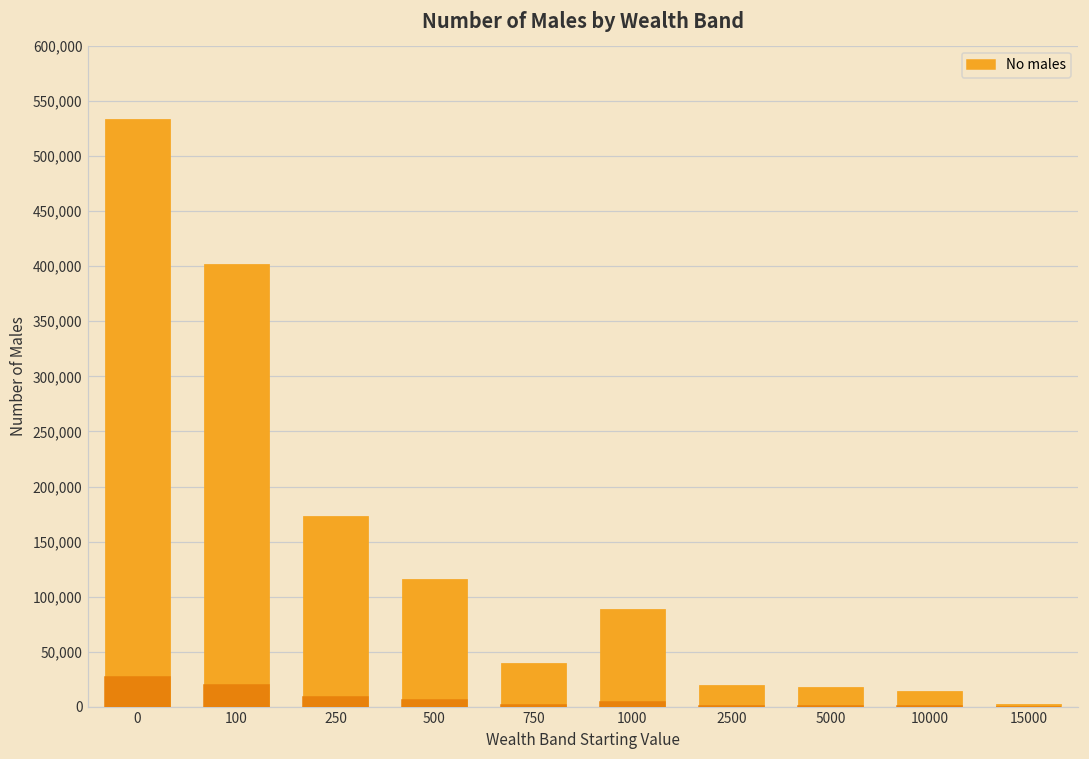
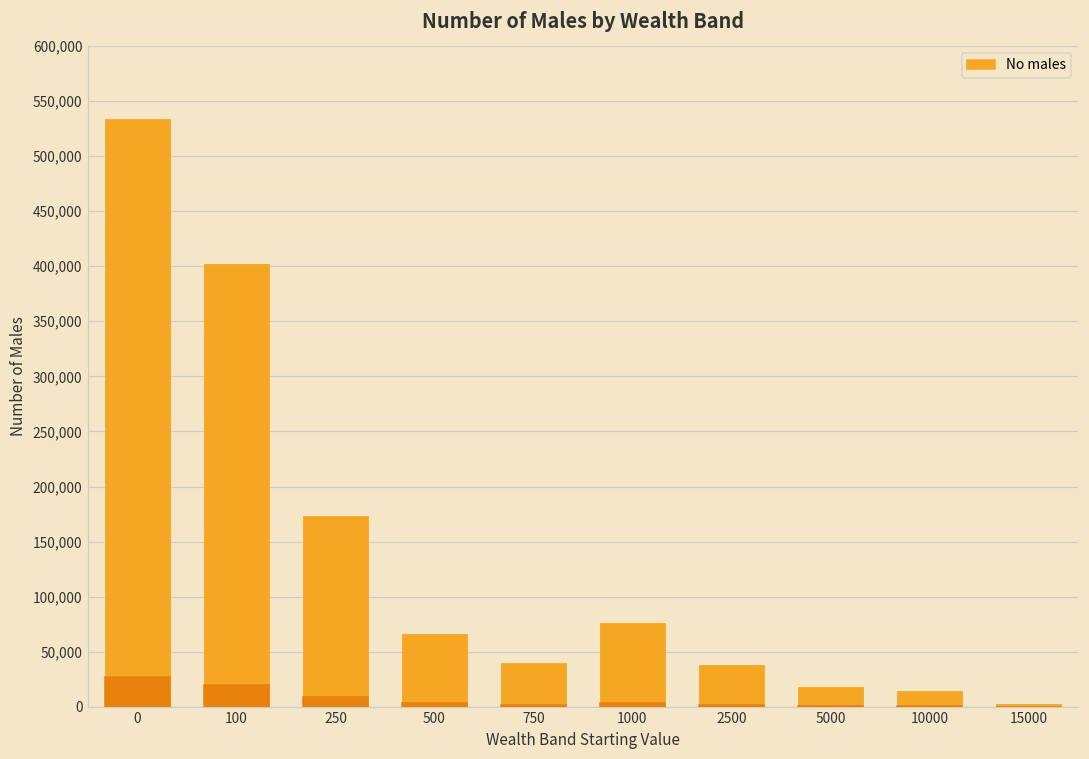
500: 116,000 -> 66,000
1000: 89,000 -> 76,000
2500: 20,000 -> 38,000
